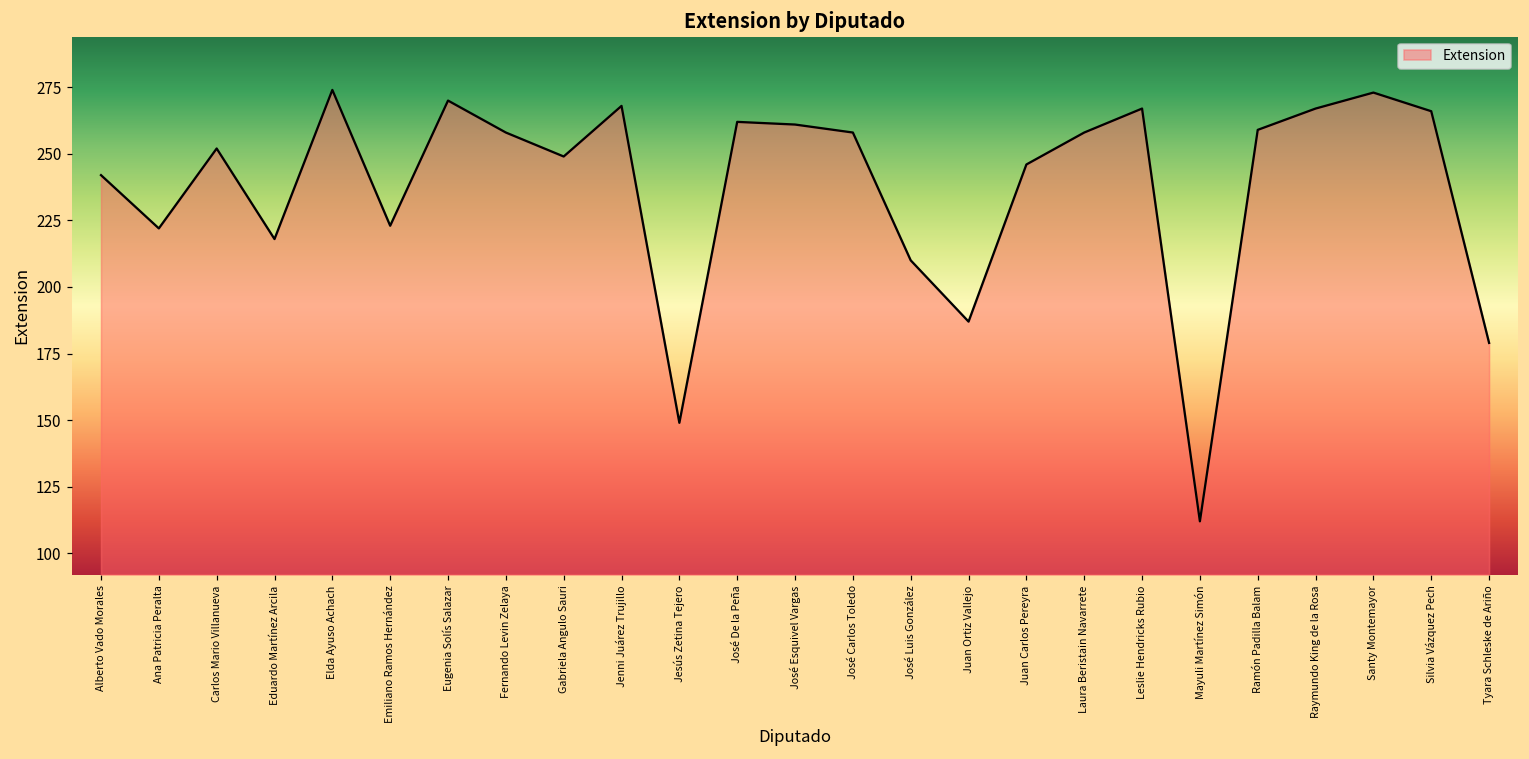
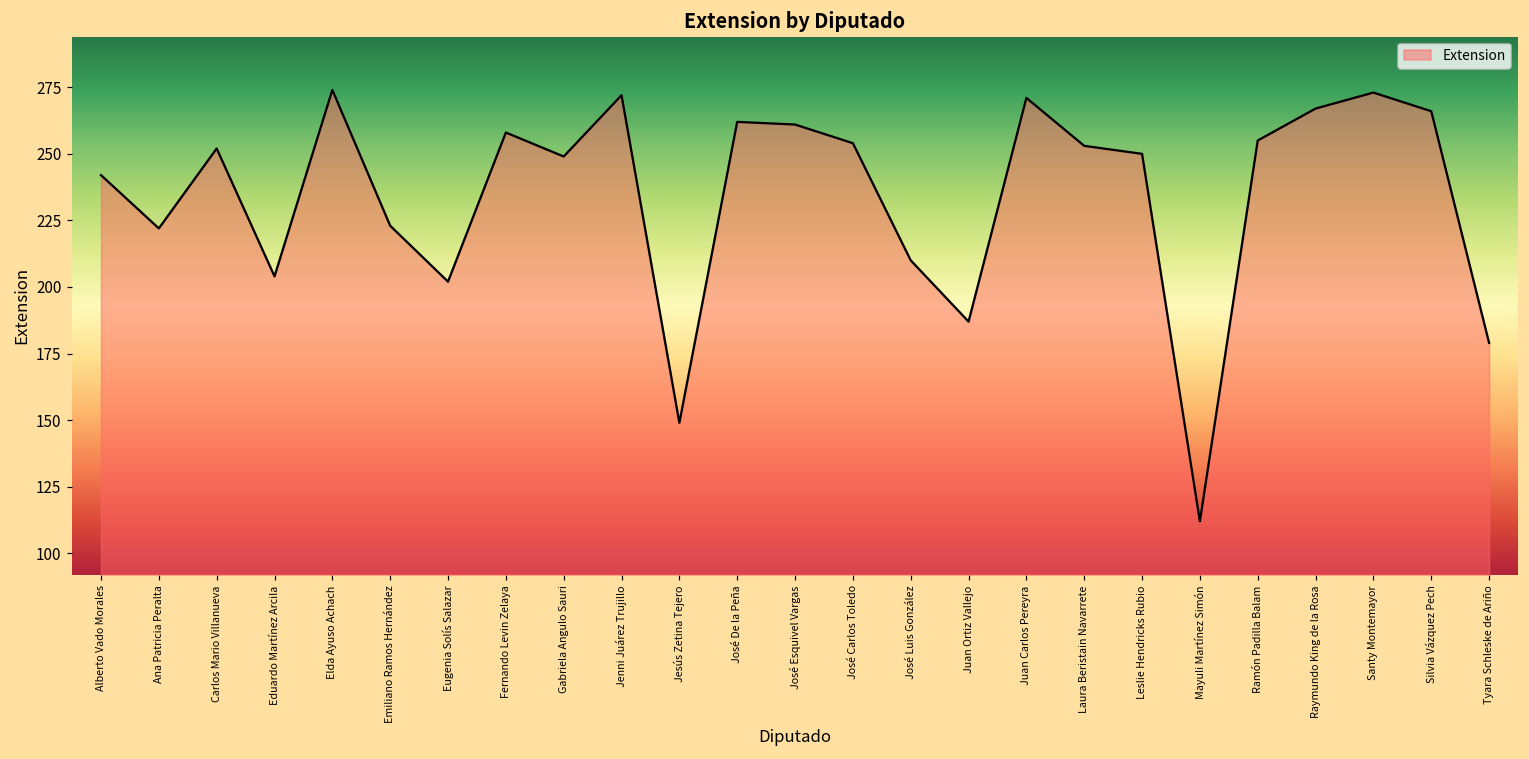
Eduardo Martínez Arcila: 218 -> 204
Eugenia Solís Salazar: 270 -> 202
Jenni Juárez Trujillo: 268 -> 272
José Carlos Toledo: 258 -> 254
Juan Carlos Pereyra: 246 -> 271
Laura Beristain Navarrete: 258 -> 253
Leslie Hendricks Rubio: 267 -> 250
Ramón Padilla Balam: 259 -> 255
